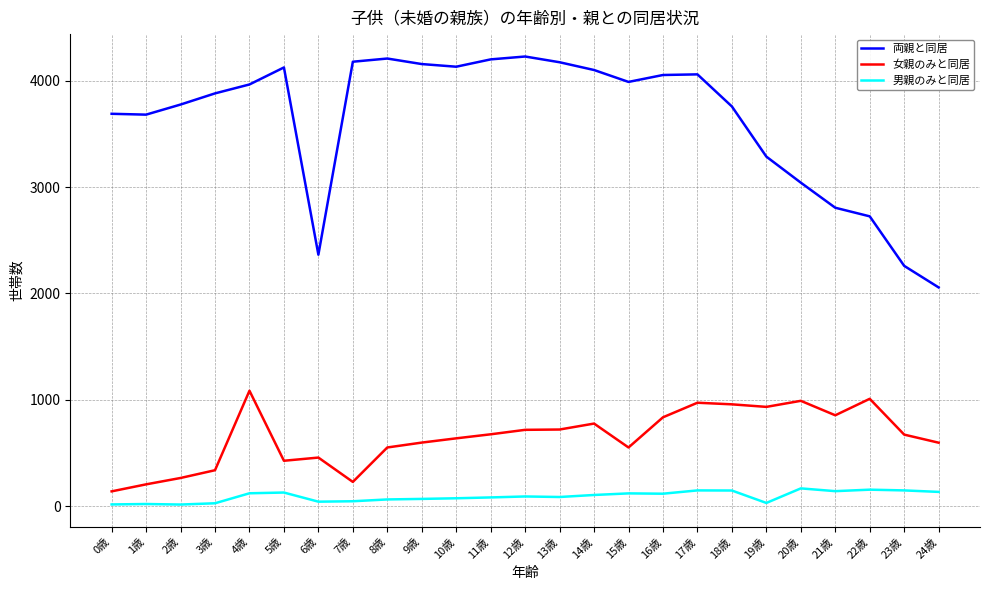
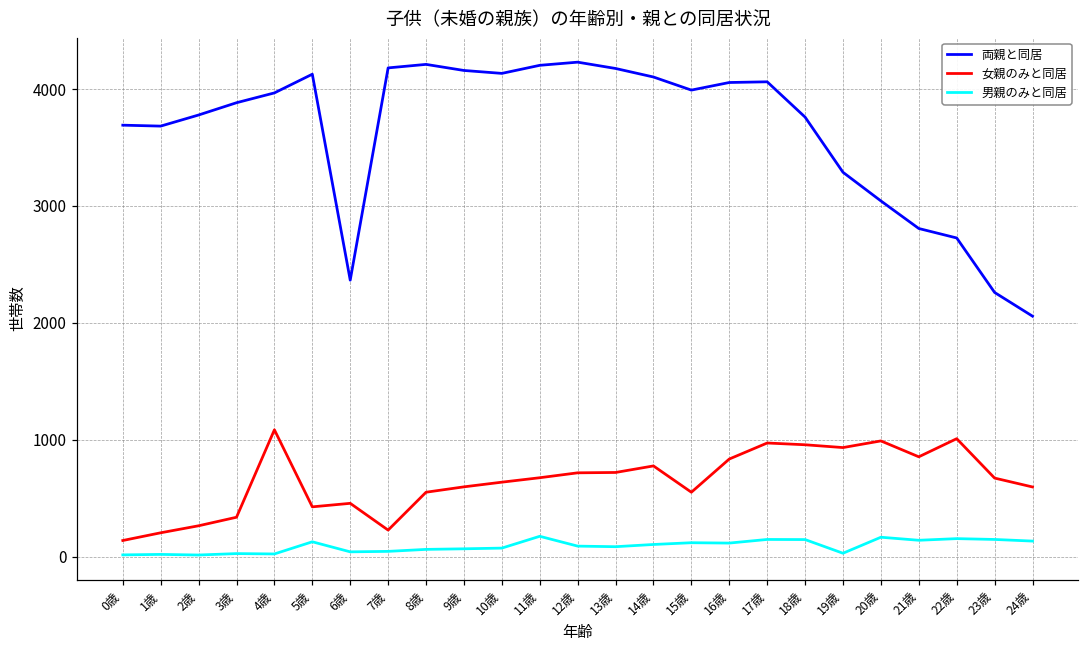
男親のみと同居, 4歳: 120 -> 20
男親のみと同居, 11歳: 80 -> 170
